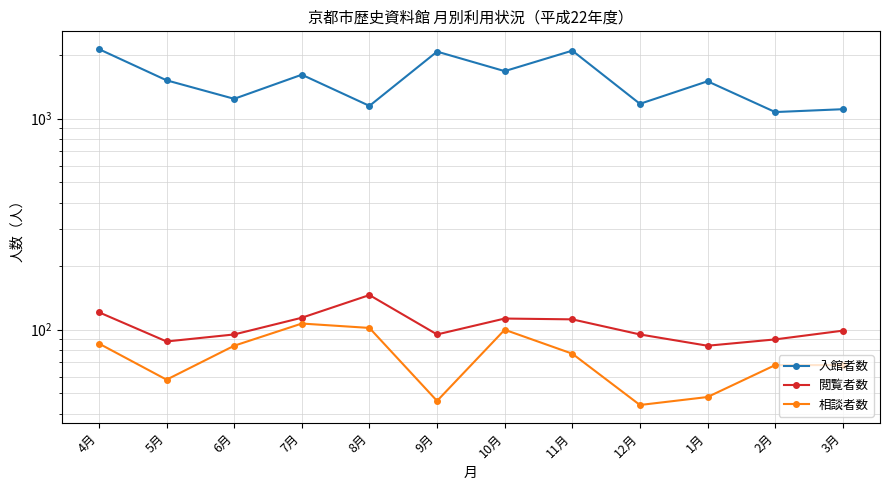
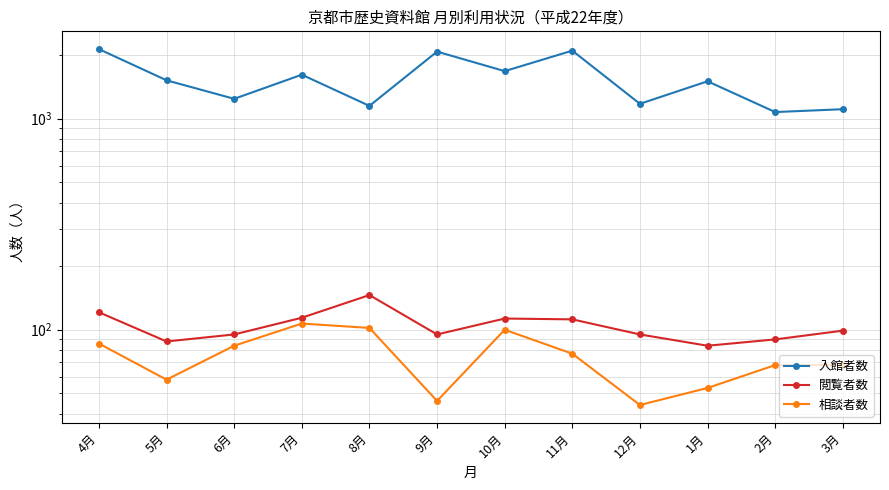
相談者数, 1月: 48 -> 53
